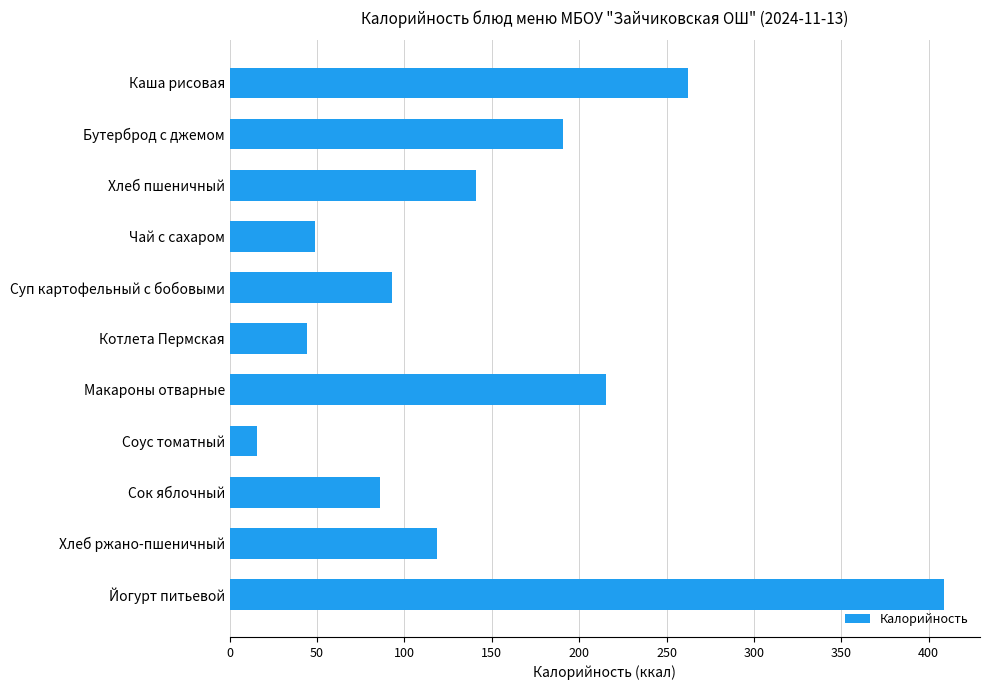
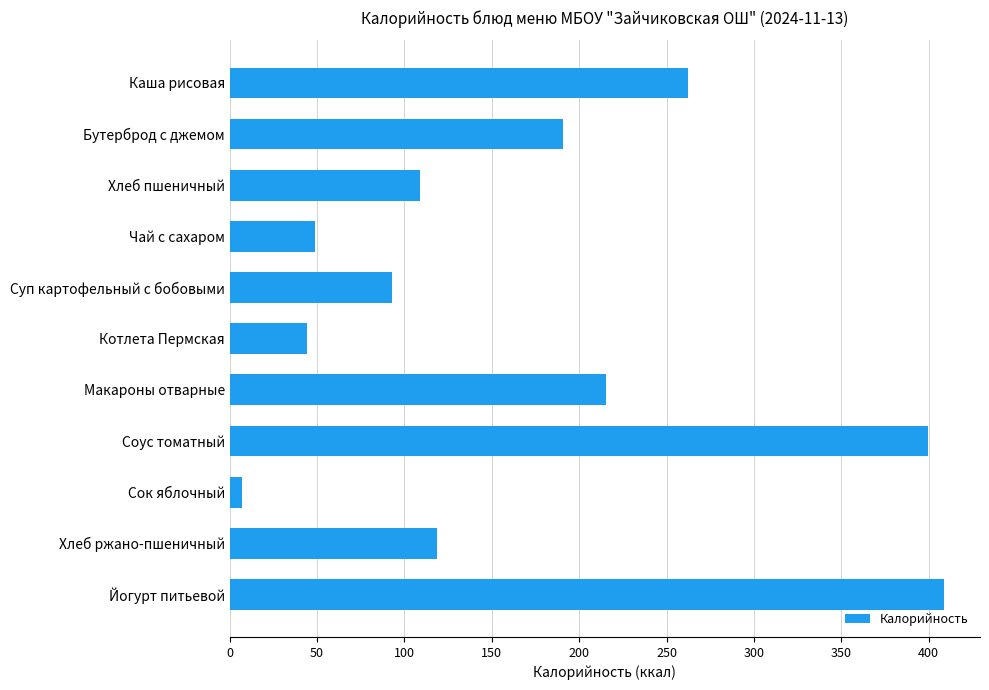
Хлеб пшеничный: 141 -> 109
Соус томатный: 16 -> 399
Сок яблочный: 86 -> 7
